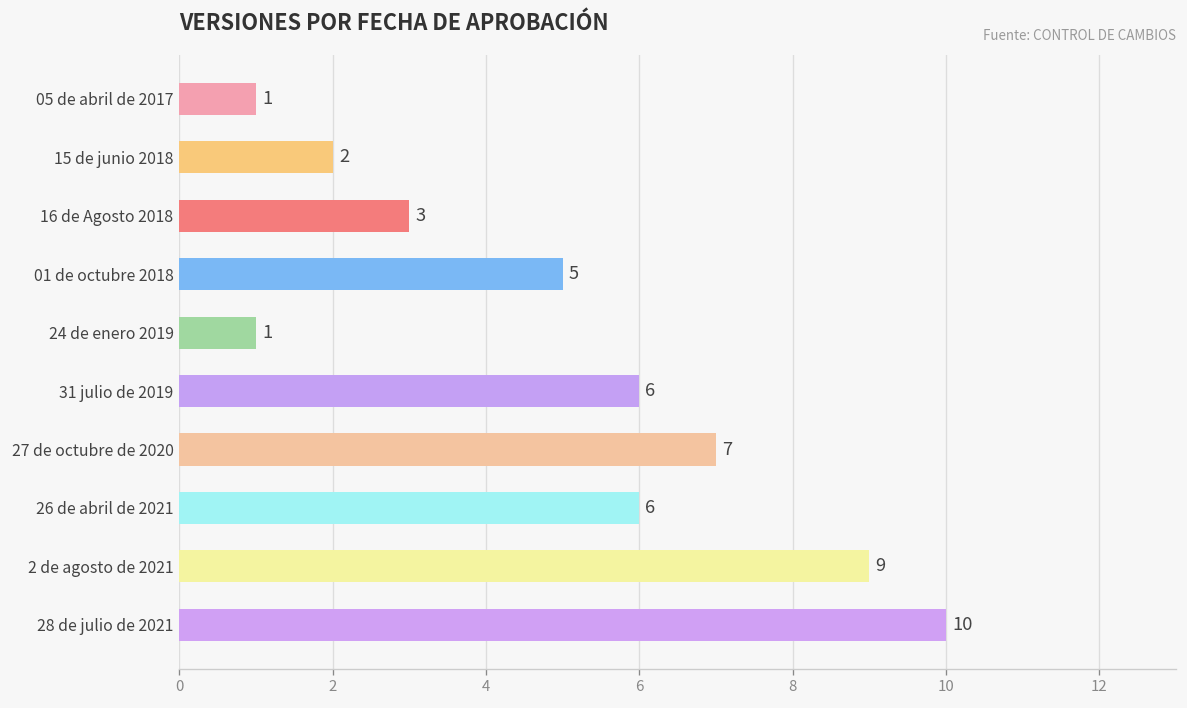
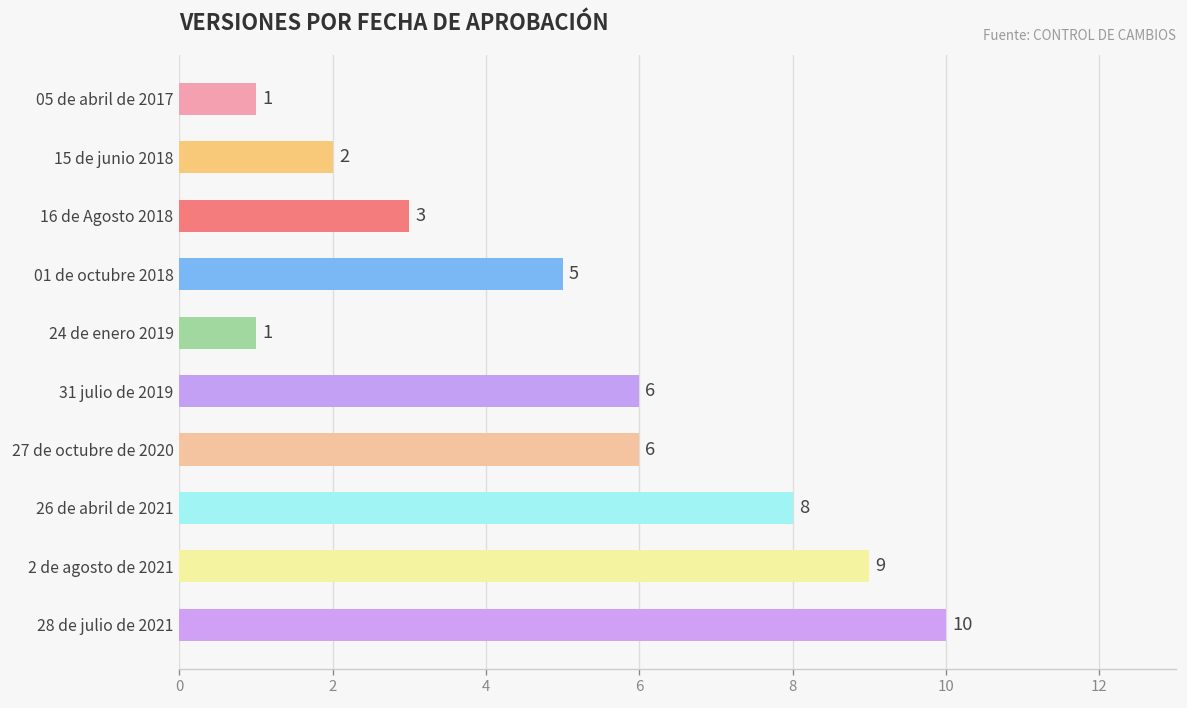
27 de octubre de 2020: 7 -> 6
26 de abril de 2021: 6 -> 8
